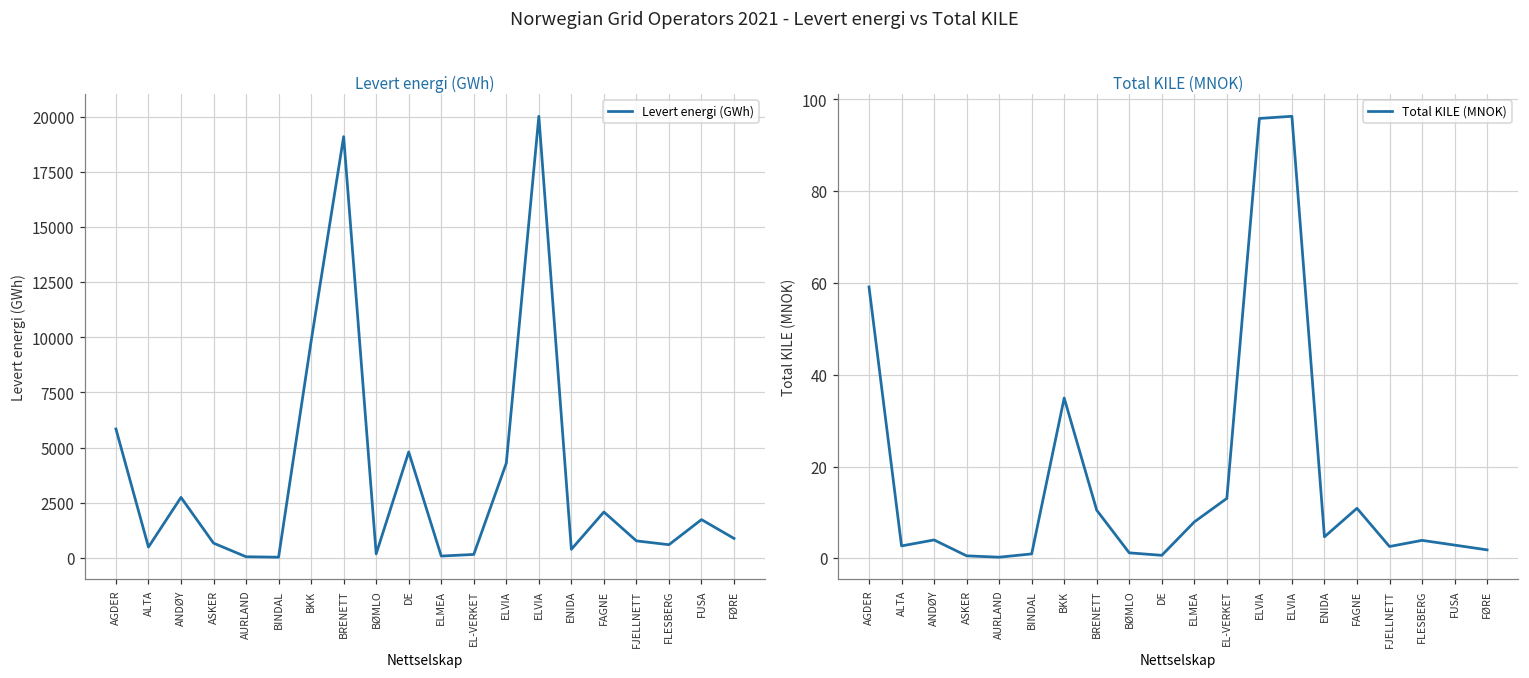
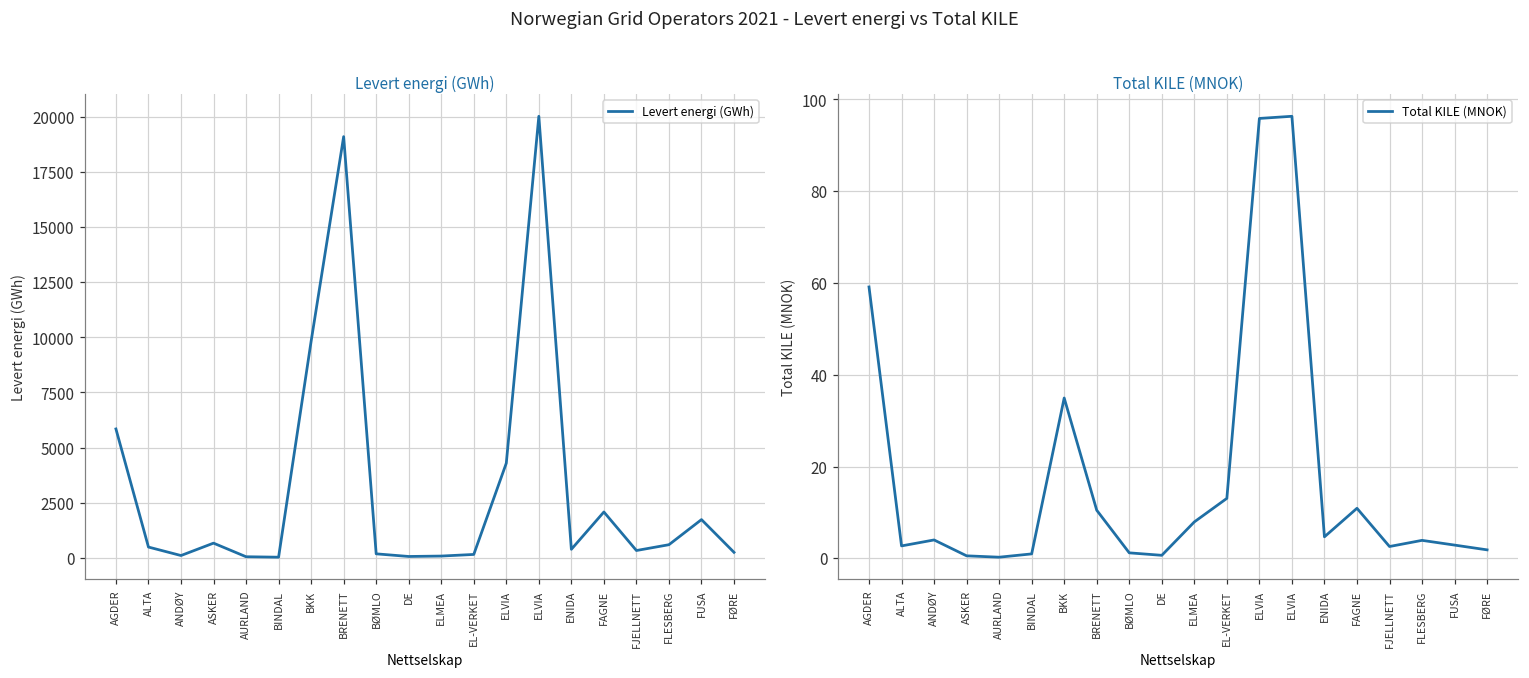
Levert energi (GWh), ANDØY: 2700 -> 100
Levert energi (GWh), DE: 4800 -> 100
Levert energi (GWh), FJELLNETT: 800 -> 300
Levert energi (GWh), FØRE: 900 -> 200
